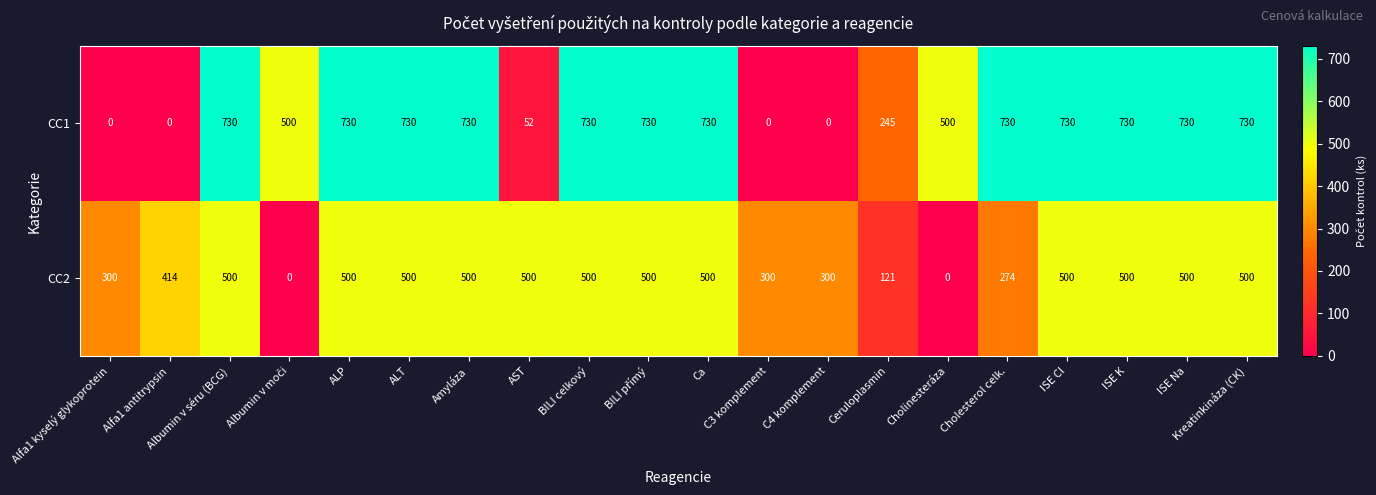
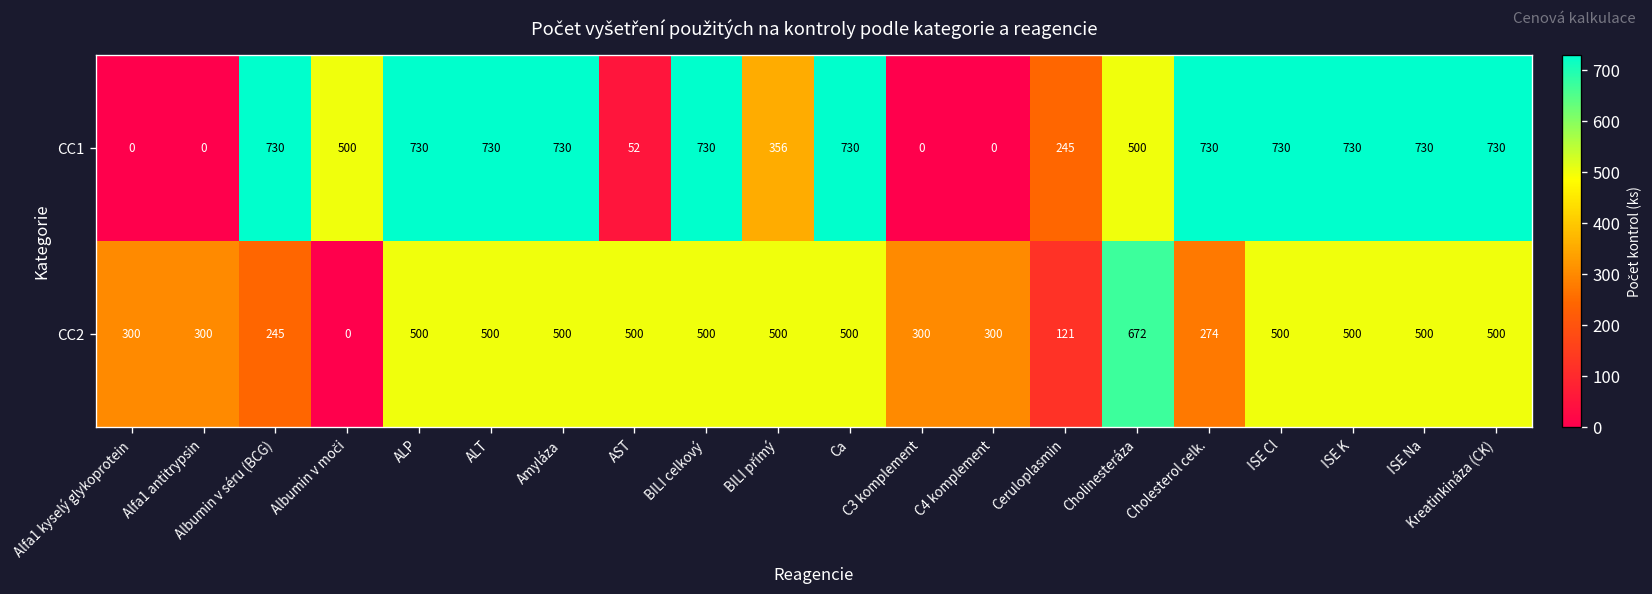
CC1, BILI přímý: 730 -> 356
CC2, Alfa1 antitrypsin: 414 -> 300
CC2, Albumin v séru (BCG): 500 -> 245
CC2, Cholinesteráza: 0 -> 672
